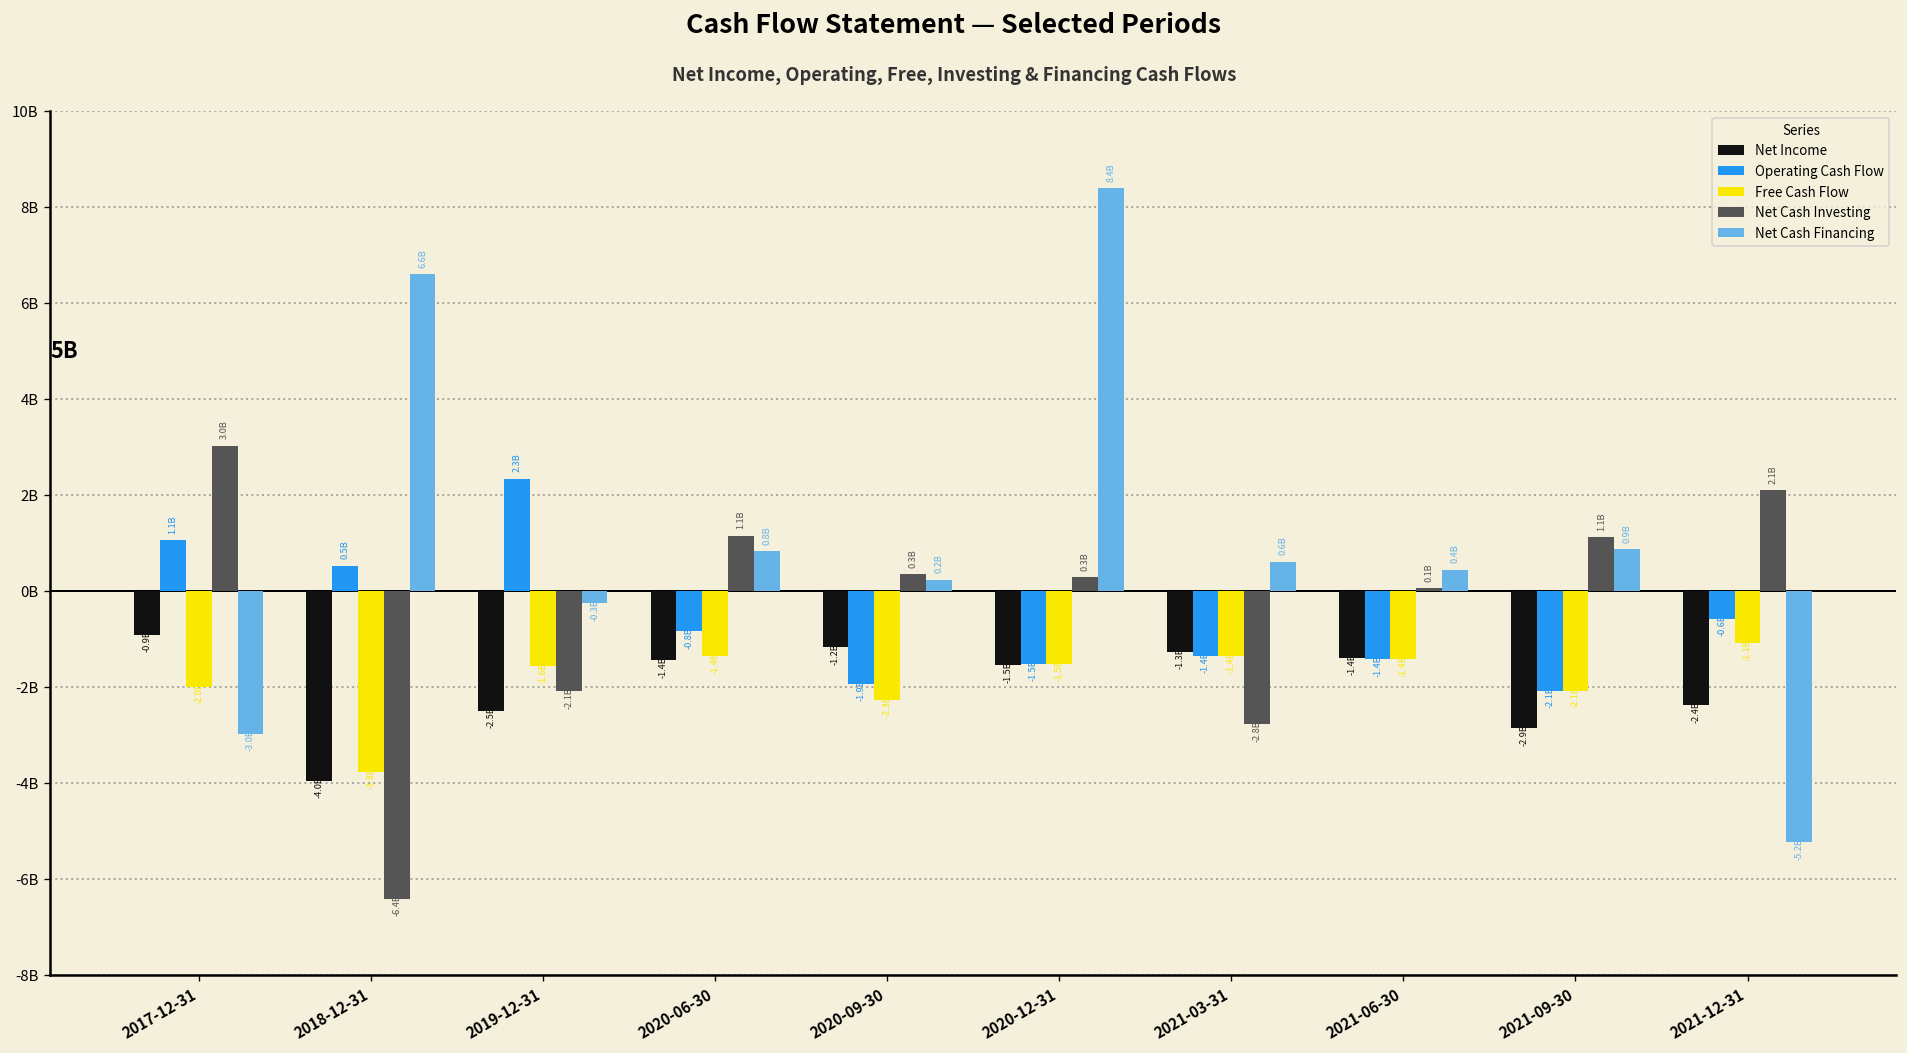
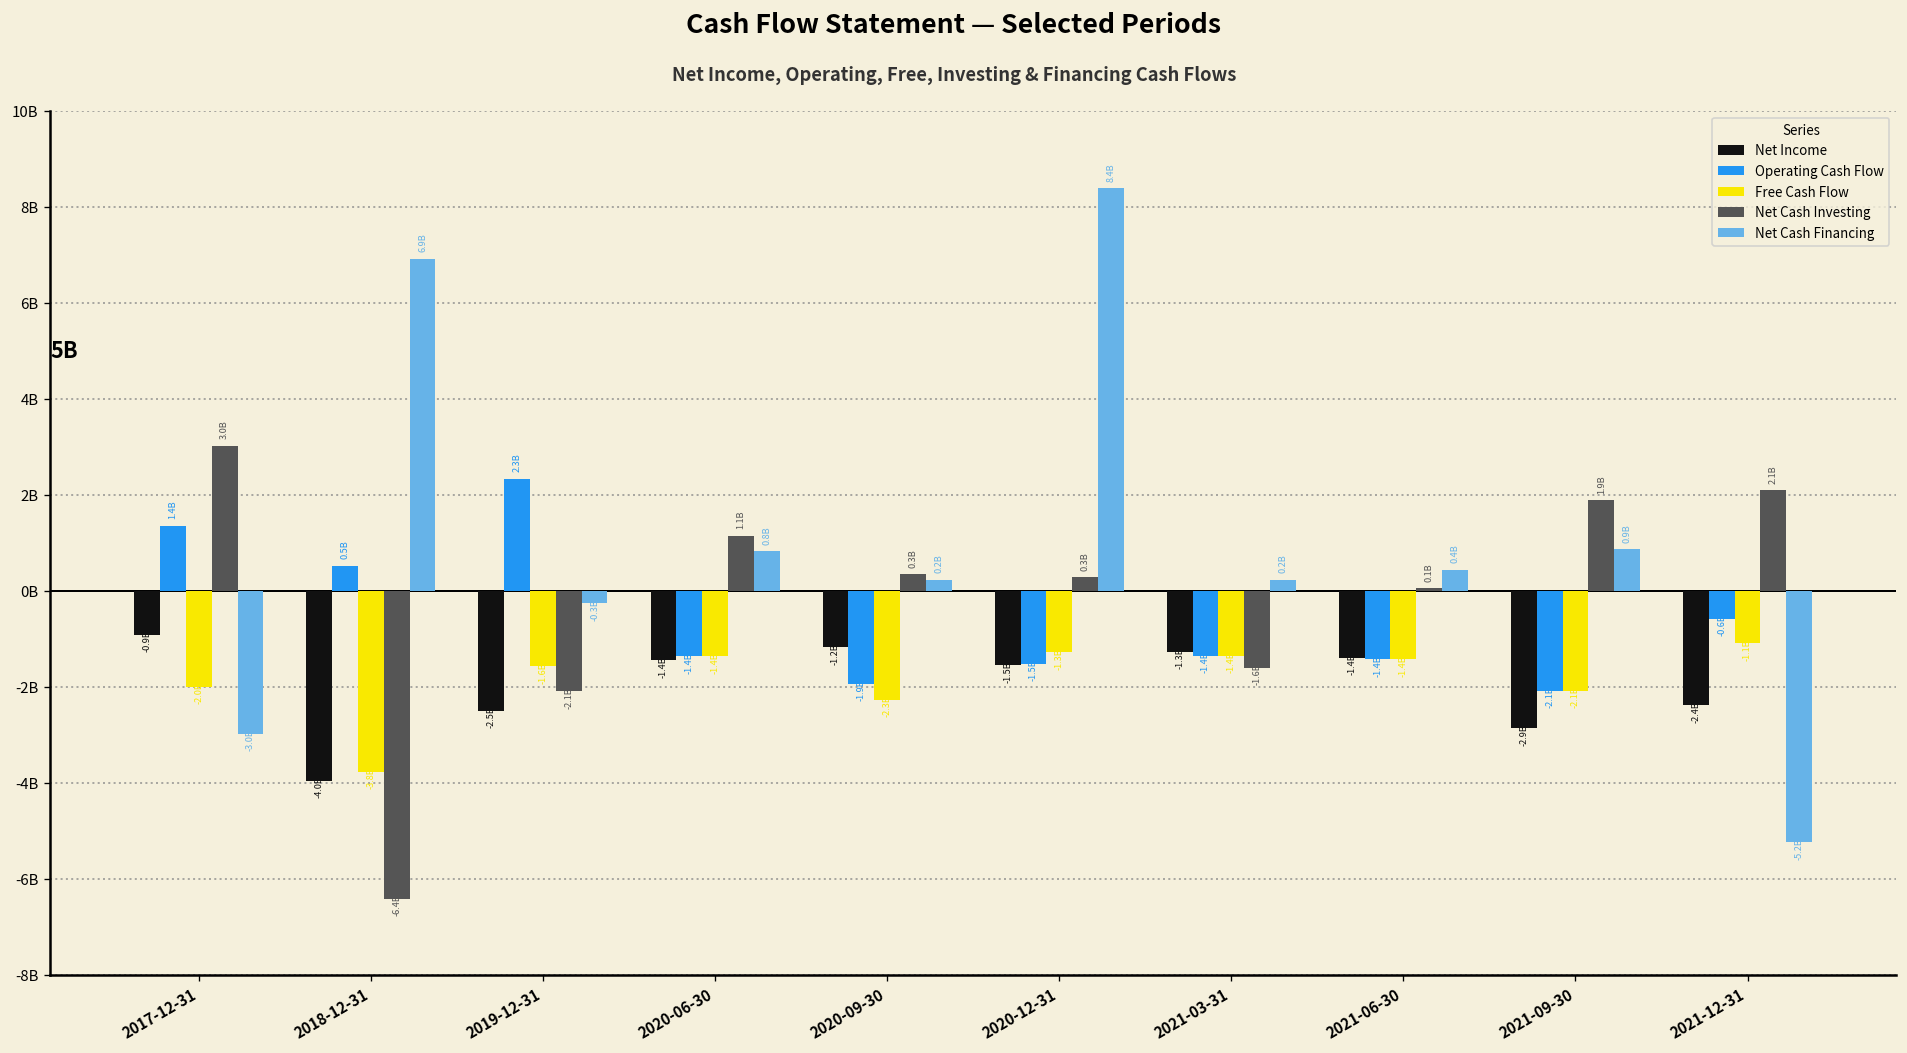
Operating Cash Flow, 2017-12-31: 1.1B -> 1.4B
Net Cash Financing, 2018-12-31: 6.6B -> 6.9B
Operating Cash Flow, 2020-06-30: -0.8B -> -1.4B
Free Cash Flow, 2020-12-31: -1.5B -> -1.3B
Net Cash Investing, 2021-03-31: -2.8B -> -1.6B
Net Cash Financing, 2021-03-31: 0.6B -> 0.2B
Net Cash Investing, 2021-09-30: 1.1B -> 1.9B
